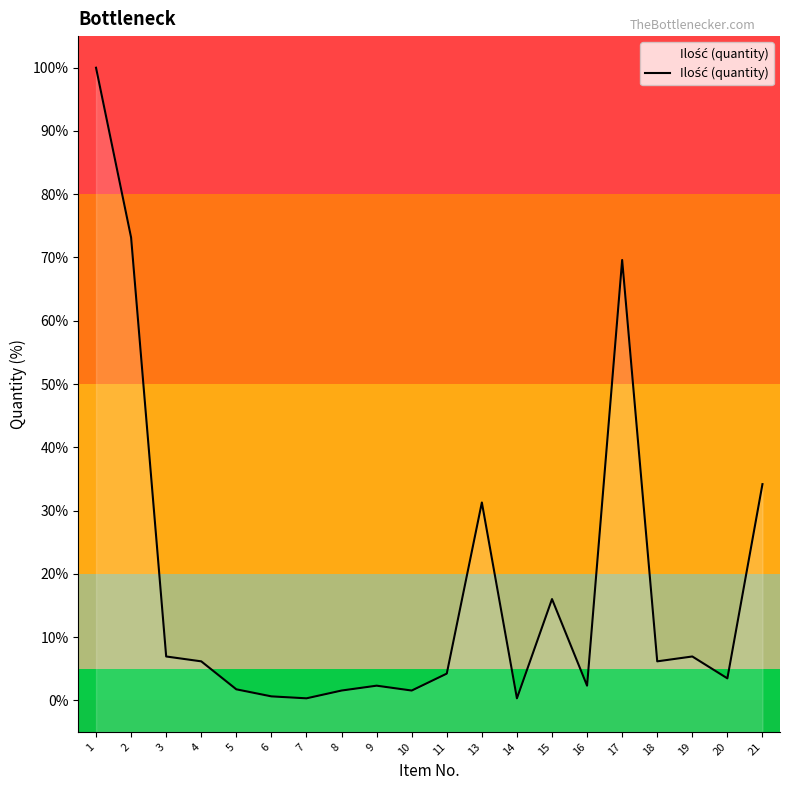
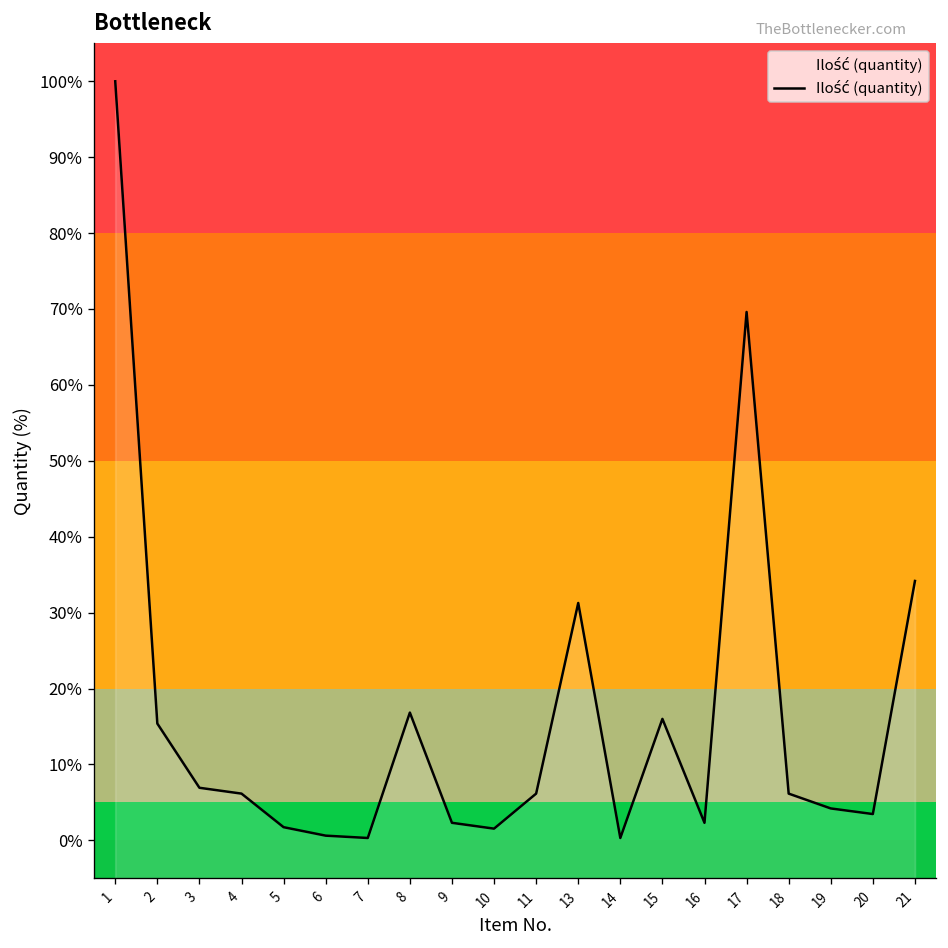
2: 73% -> 15%
8: 2% -> 17%
11: 4% -> 6%
19: 7% -> 4%
